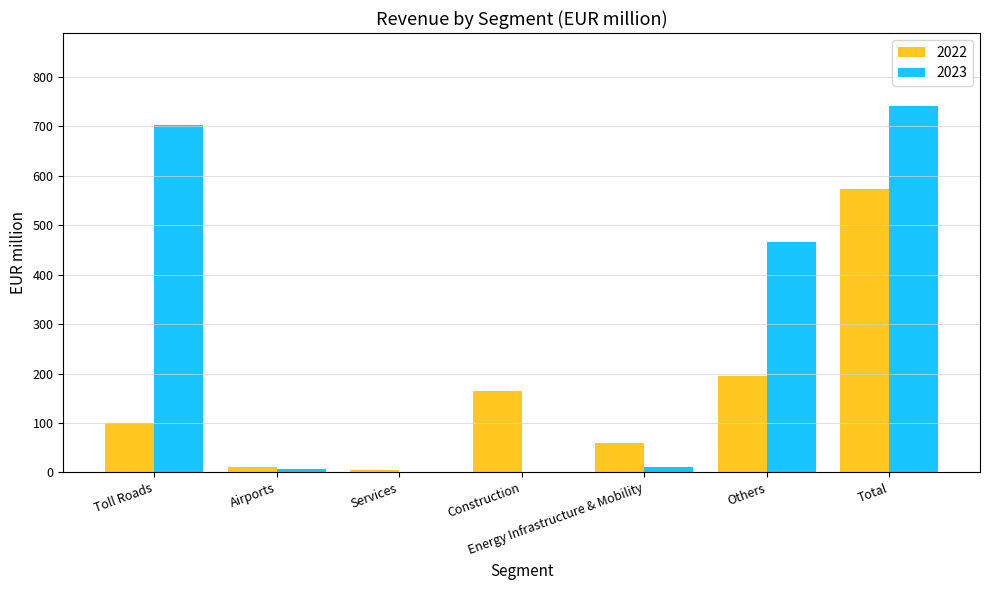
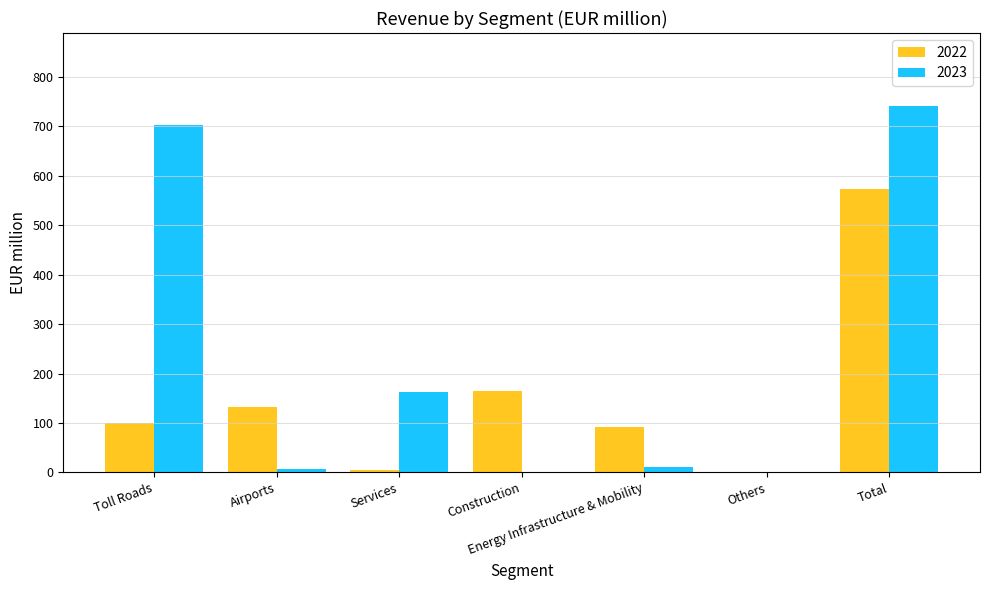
2022, Airports: 10 -> 130
2023, Services: 0 -> 160
2022, Energy Infrastructure & Mobility: 60 -> 90
2022, Others: 200 -> 0
2023, Others: 470 -> 0
